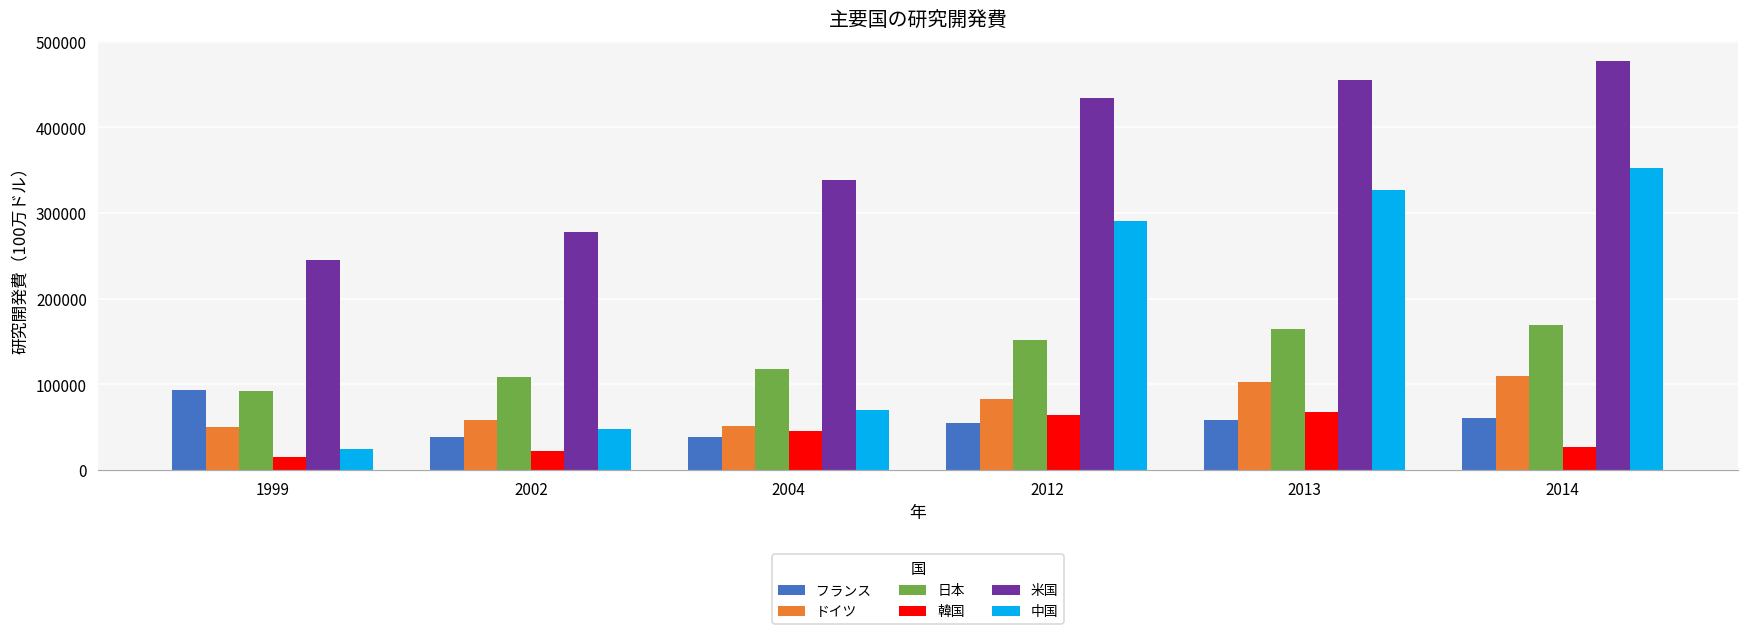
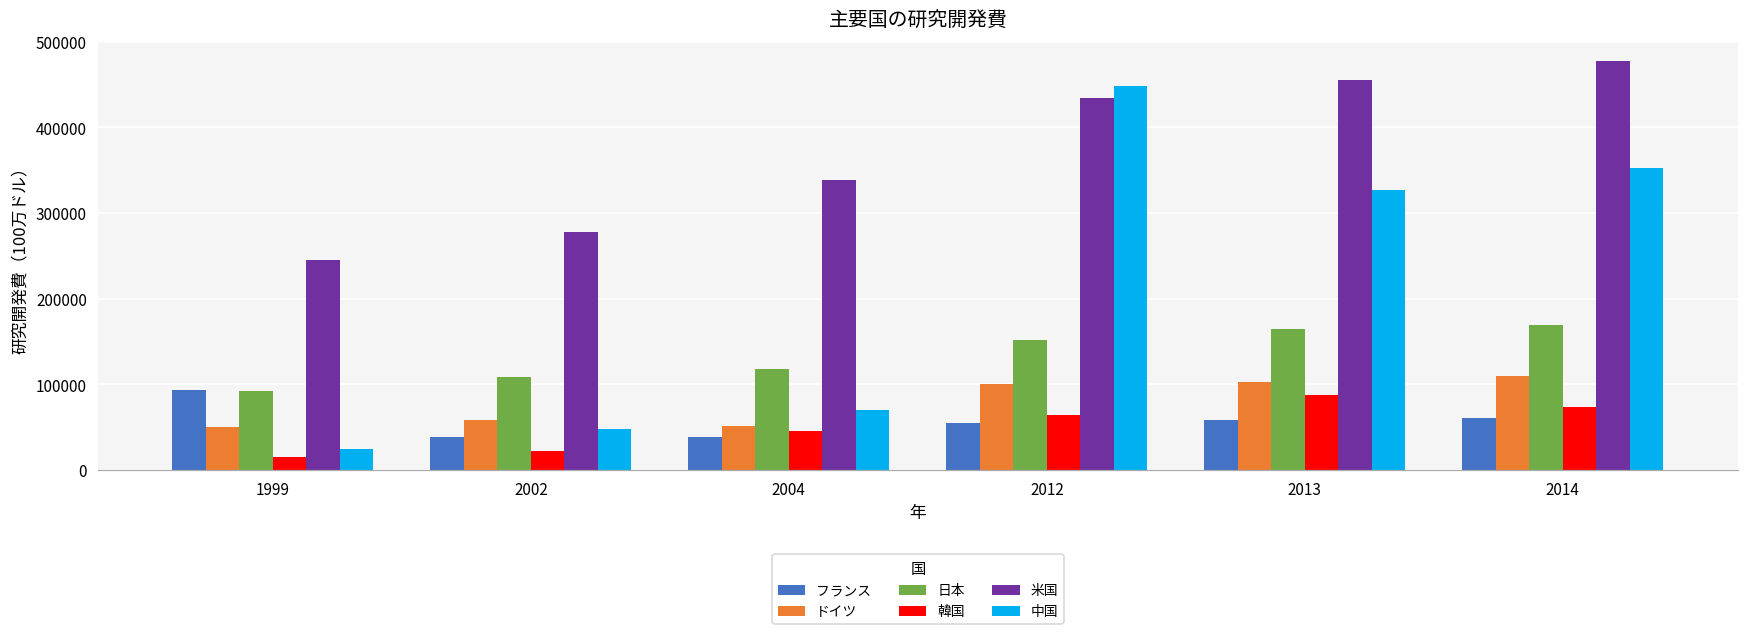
ドイツ, 2012: 80000 -> 100000
中国, 2012: 290000 -> 450000
韓国, 2013: 70000 -> 90000
韓国, 2014: 30000 -> 70000
